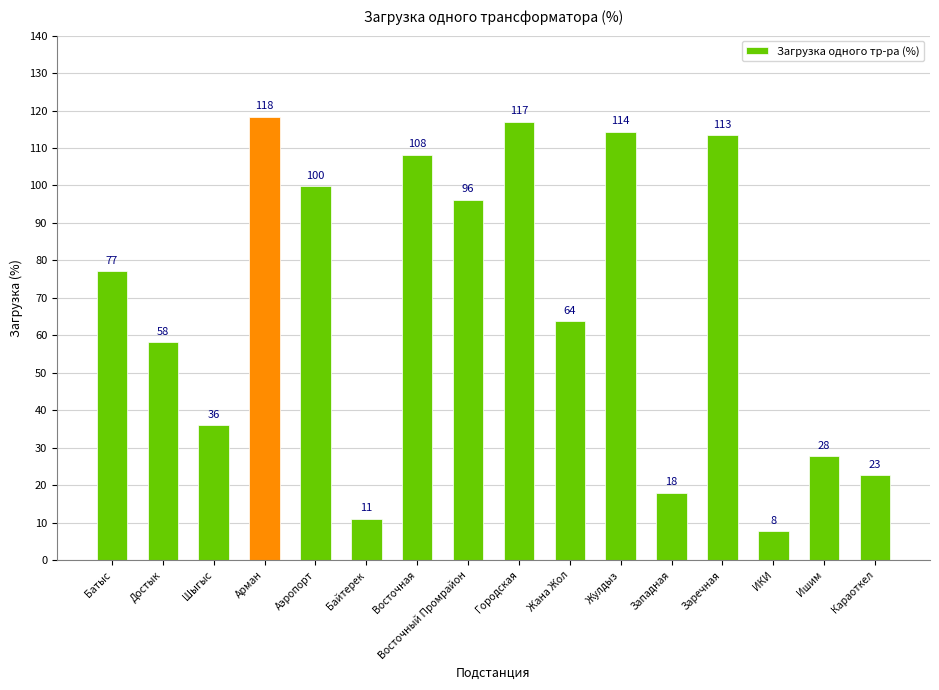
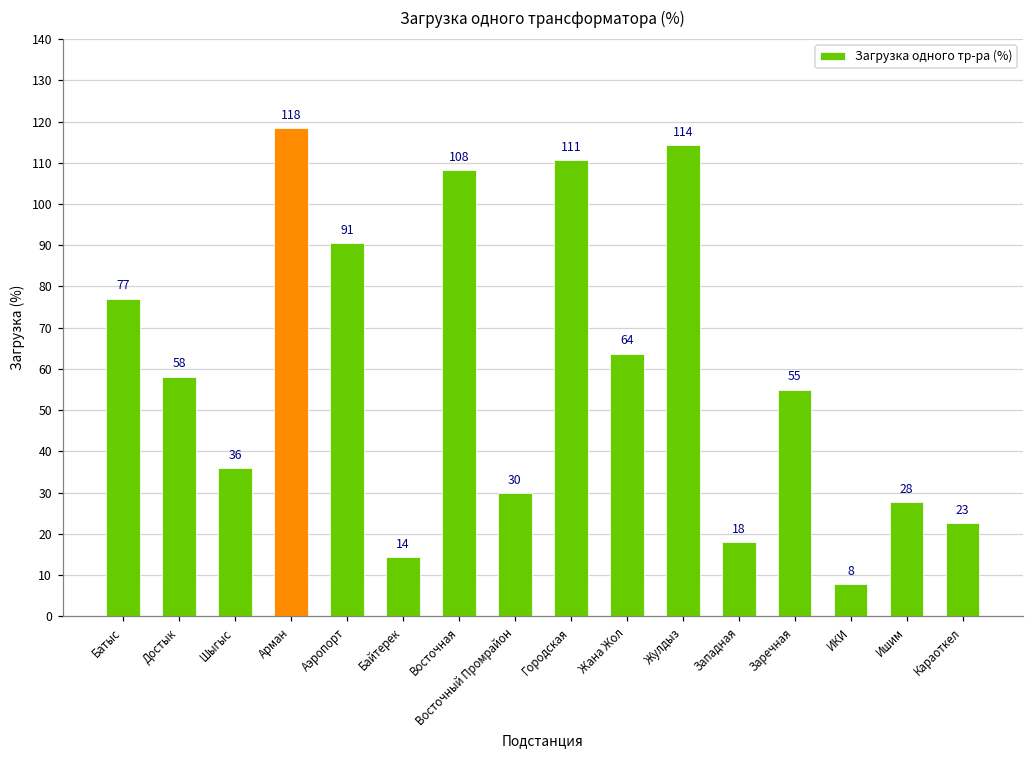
Аэропорт: 100 -> 91
Байтерек: 11 -> 14
Восточный Промрайон: 96 -> 30
Городская: 117 -> 111
Заречная: 113 -> 55
